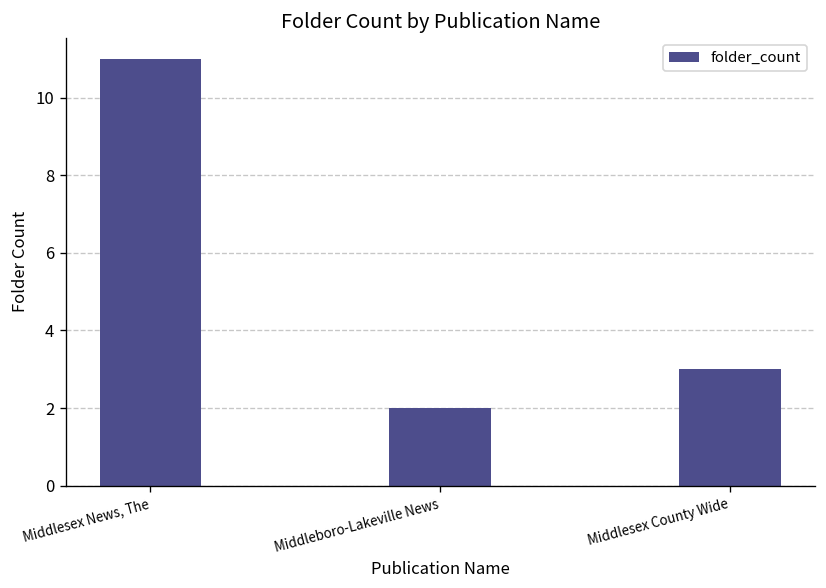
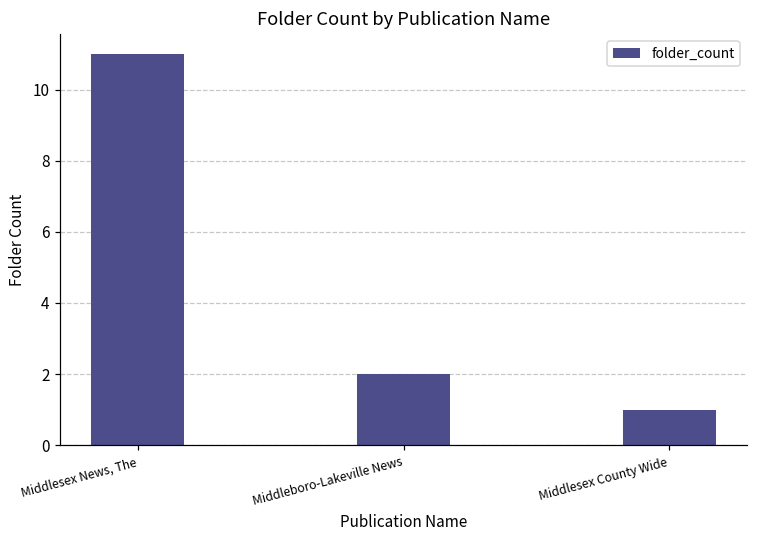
Middlesex County Wide: 3 -> 1
